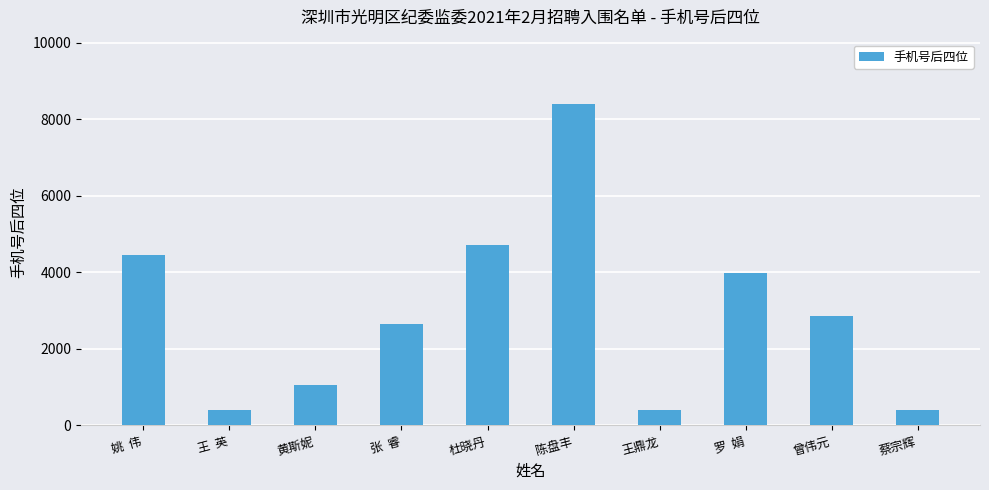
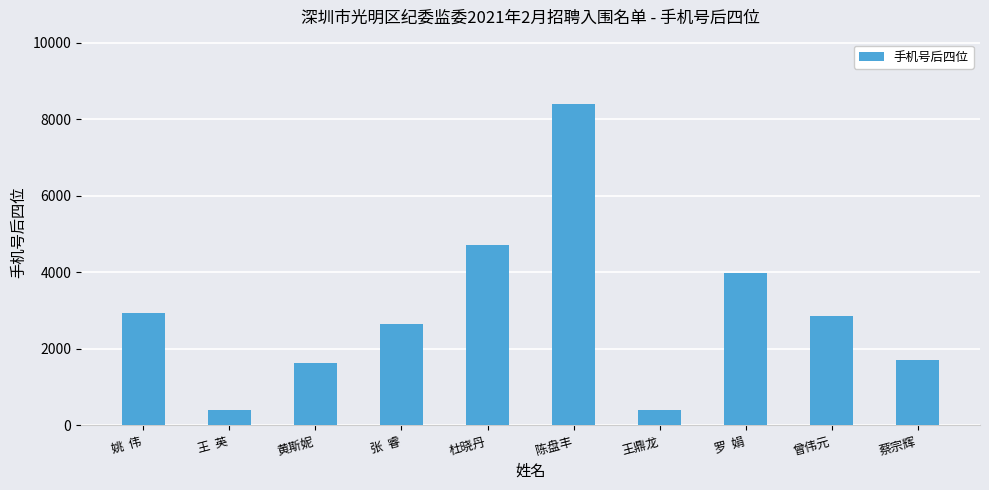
姚 伟: 4500 -> 2900
黄斯妮: 1100 -> 1600
蔡宗辉: 400 -> 1700
